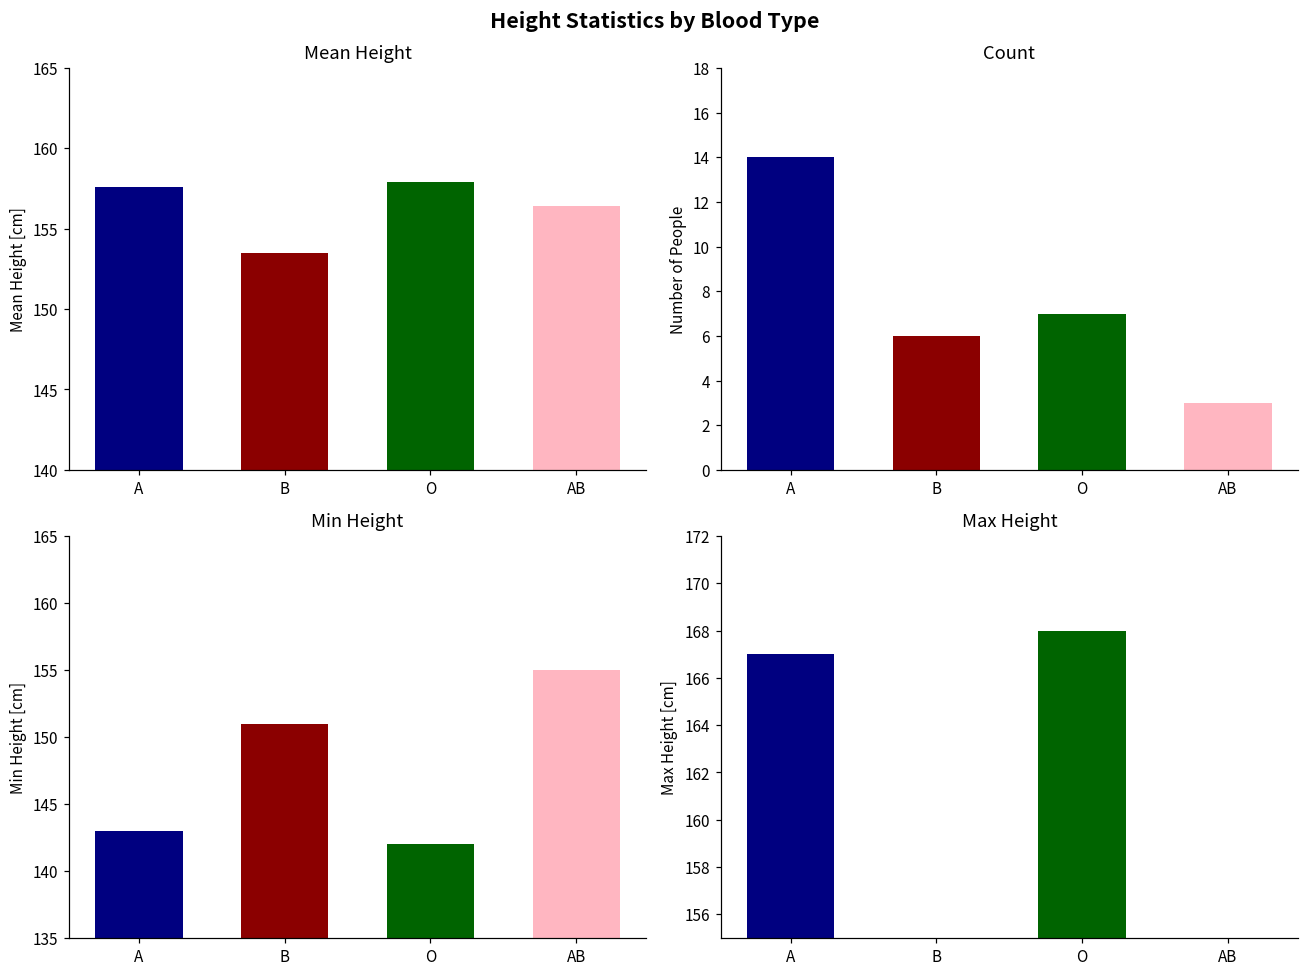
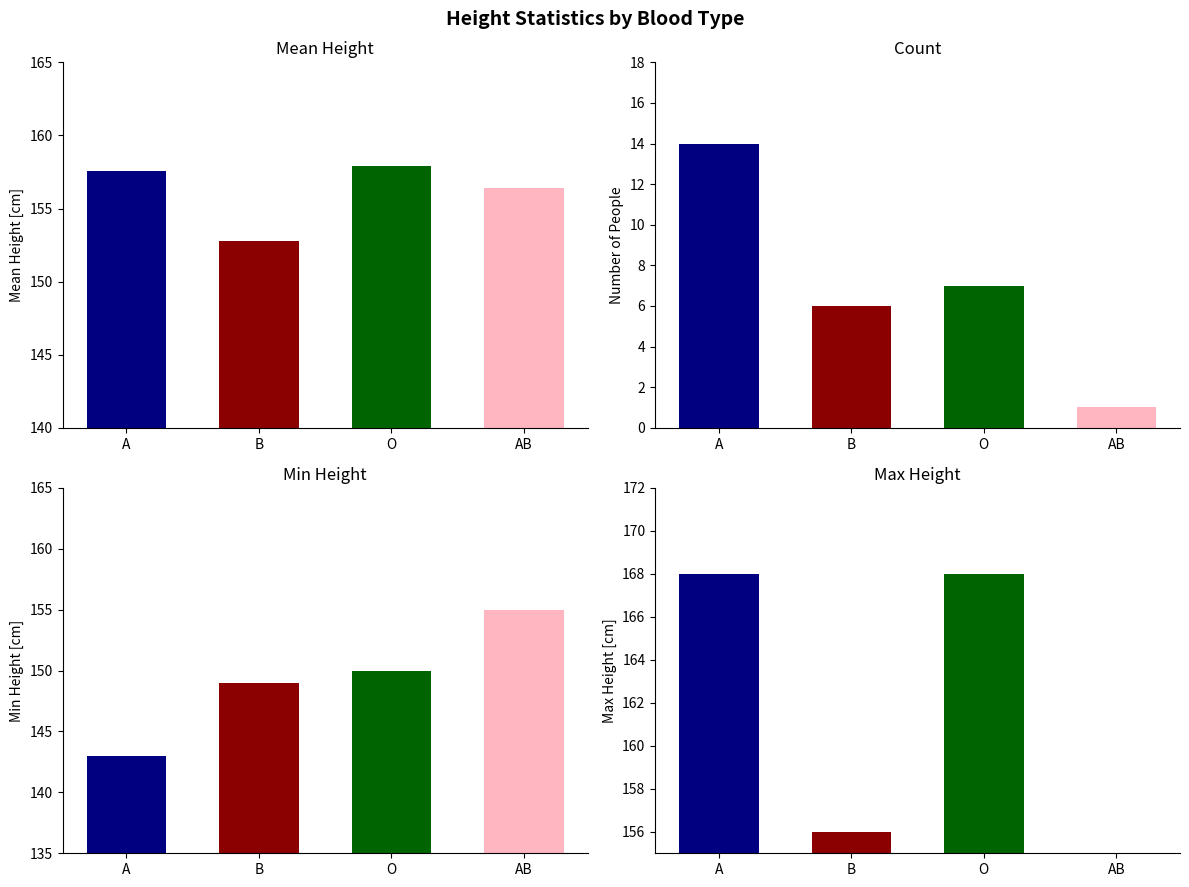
Mean Height, B: 153.5 -> 152.8
Count, AB: 3 -> 1
Min Height, B: 151 -> 149
Min Height, O: 142 -> 150
Max Height, A: 167 -> 168
Max Height, B: 155 -> 156
